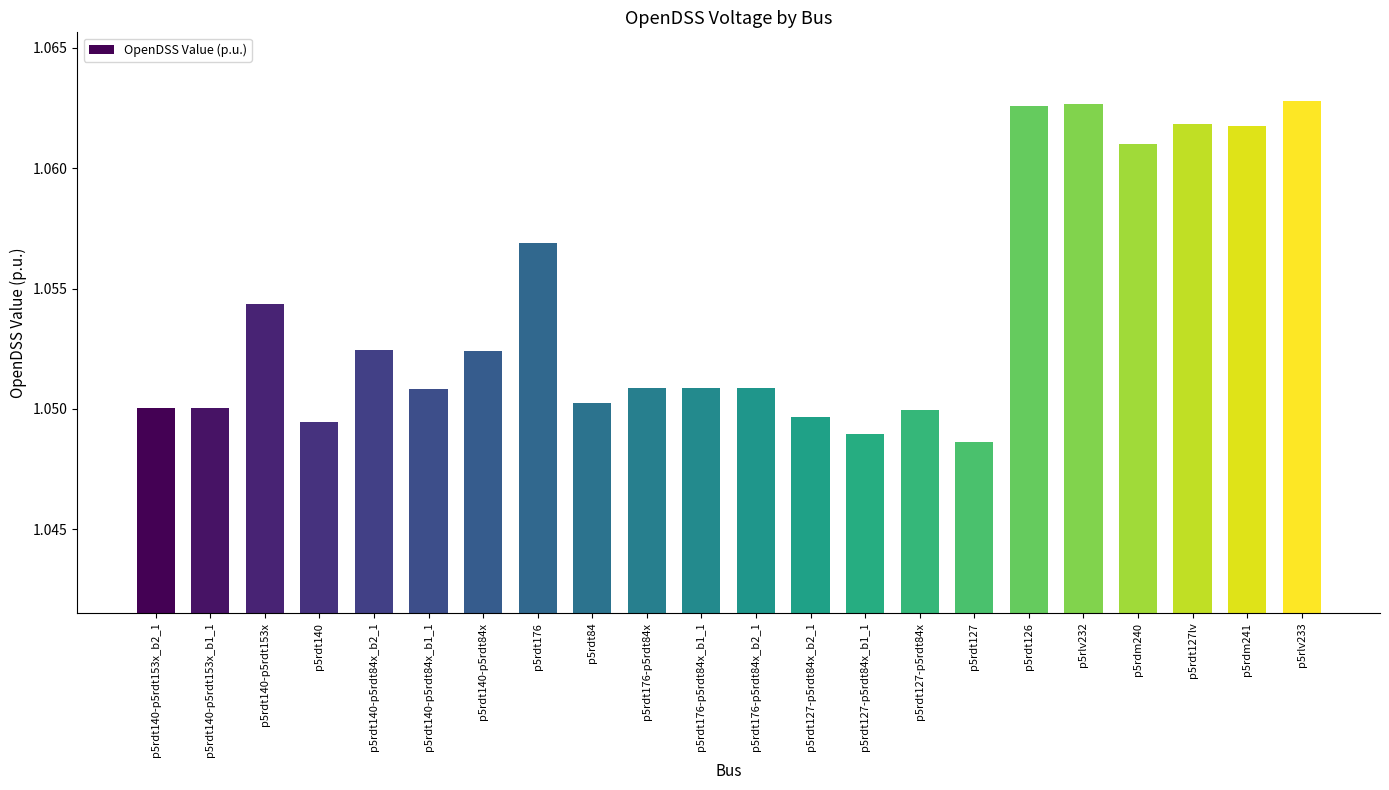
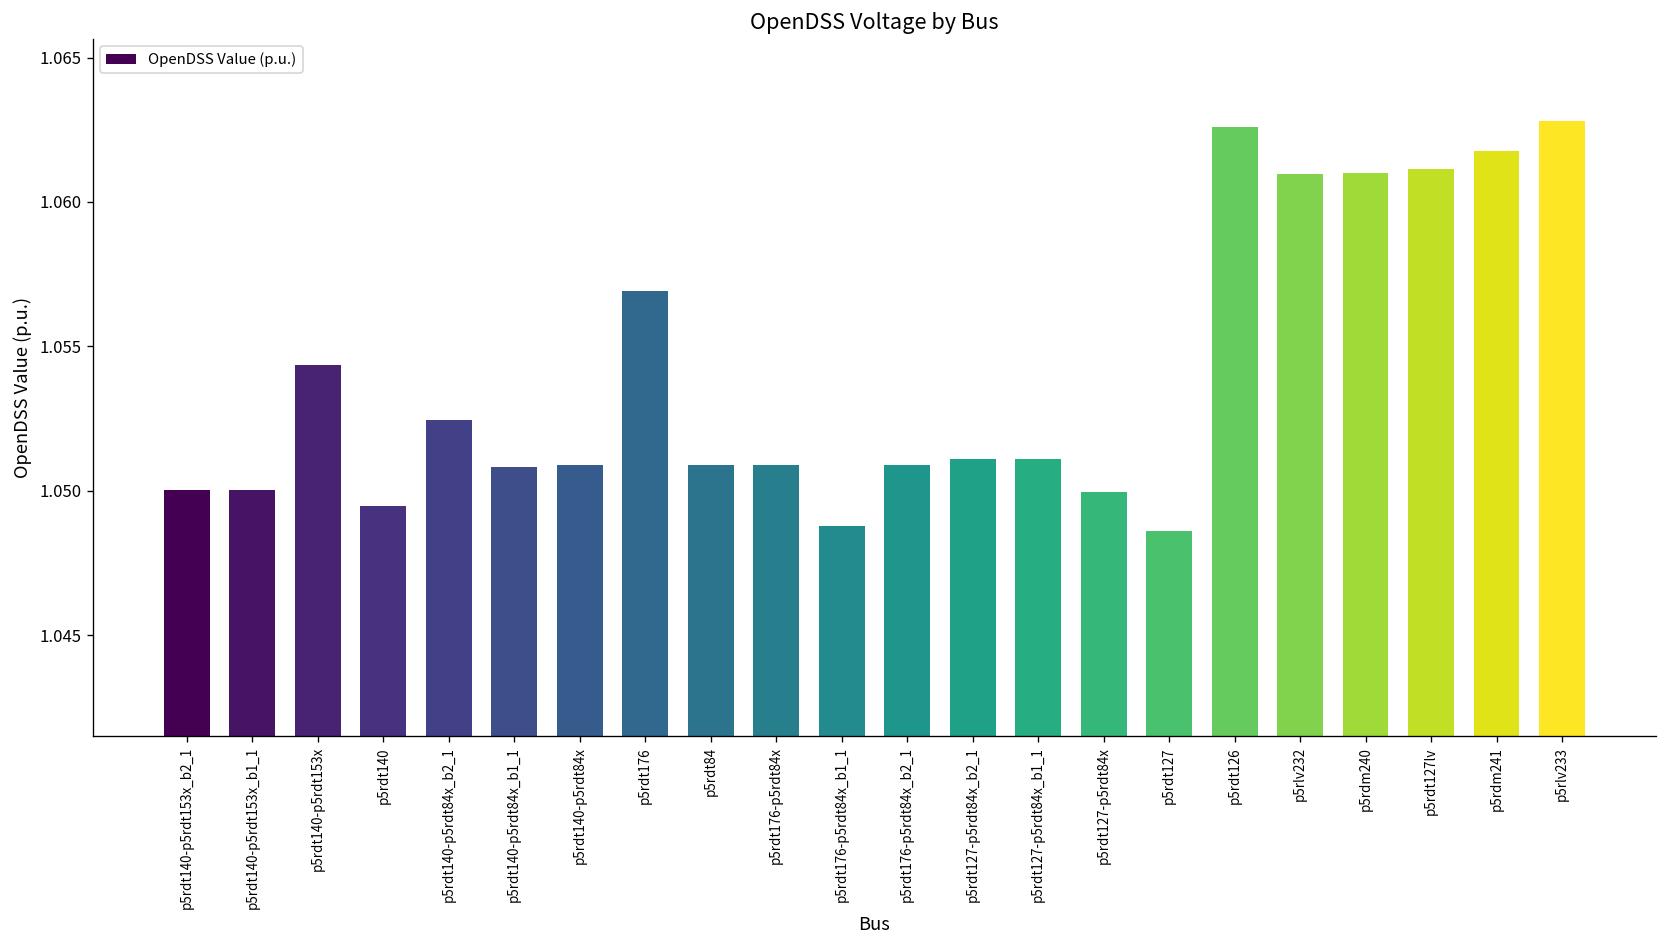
p5rdt140-p5rdt84x: 1.0524 -> 1.0509
p5rdt84: 1.0502 -> 1.0509
p5rdt176-p5rdt84x_b1_1: 1.0509 -> 1.0488
p5rdt127-p5rdt84x_b2_1: 1.0497 -> 1.0511
p5rdt127-p5rdt84x_b1_1: 1.0490 -> 1.0511
p5rlv232: 1.0627 -> 1.0610
p5rdt127lv: 1.0618 -> 1.0611
